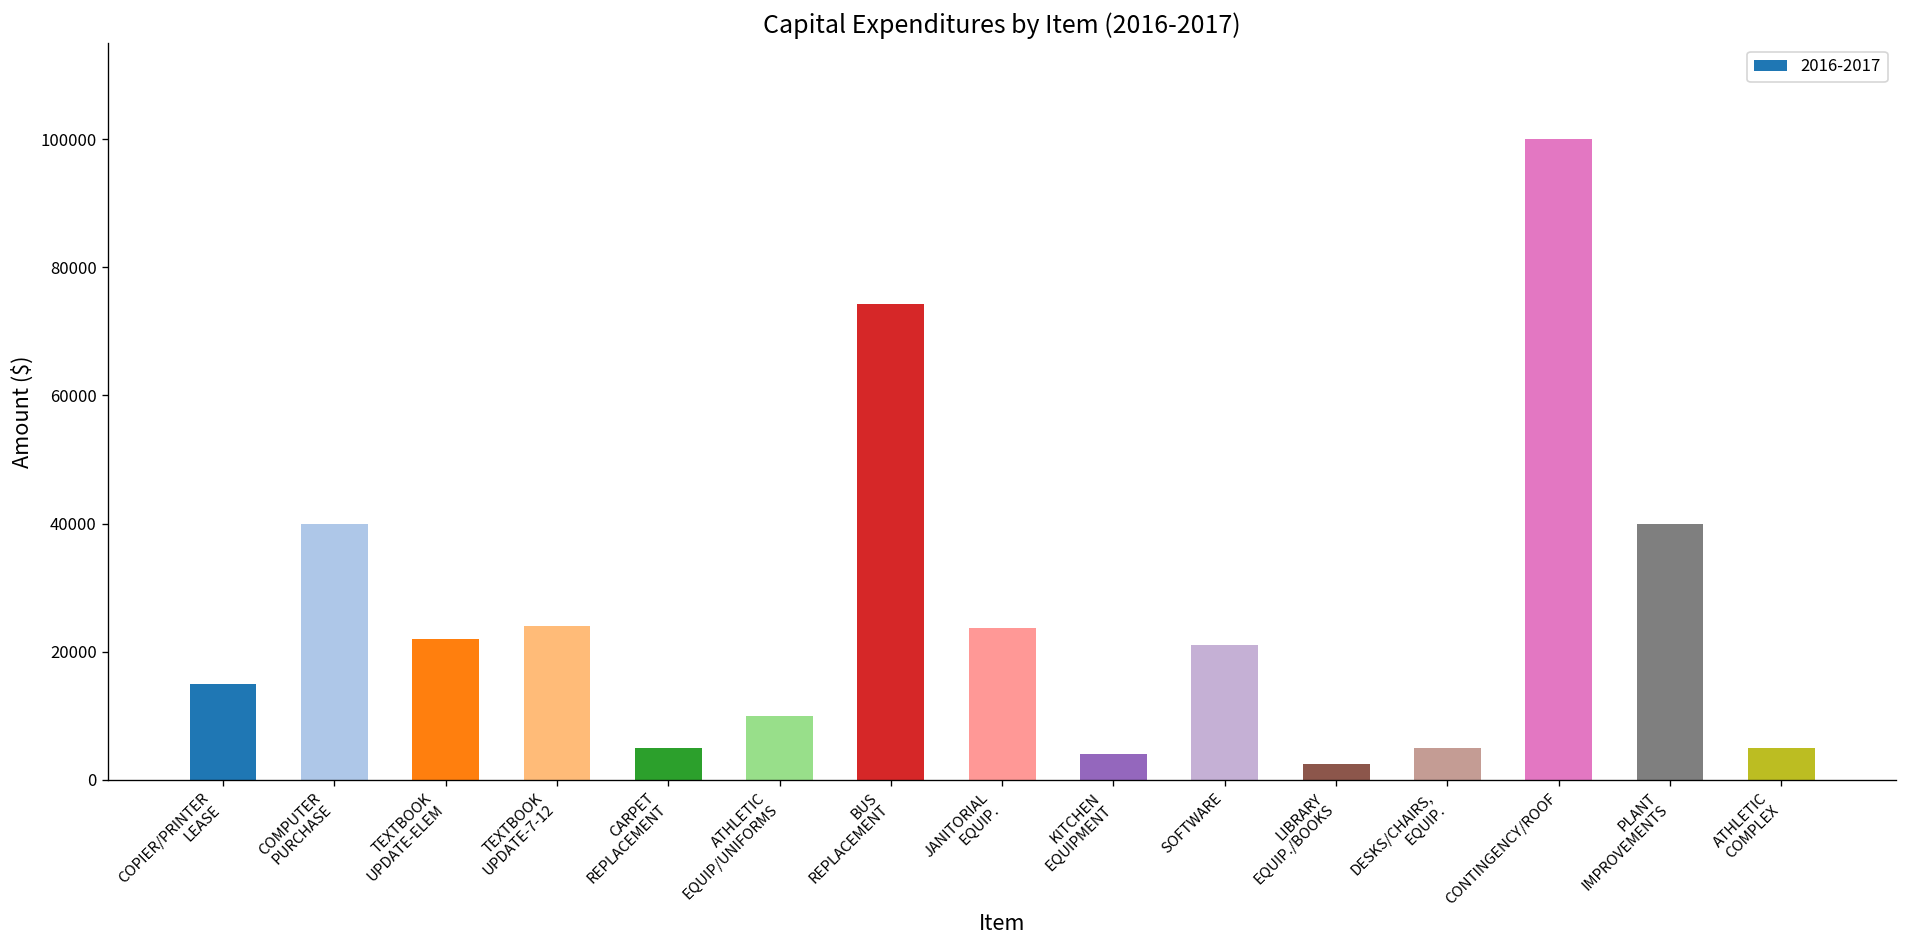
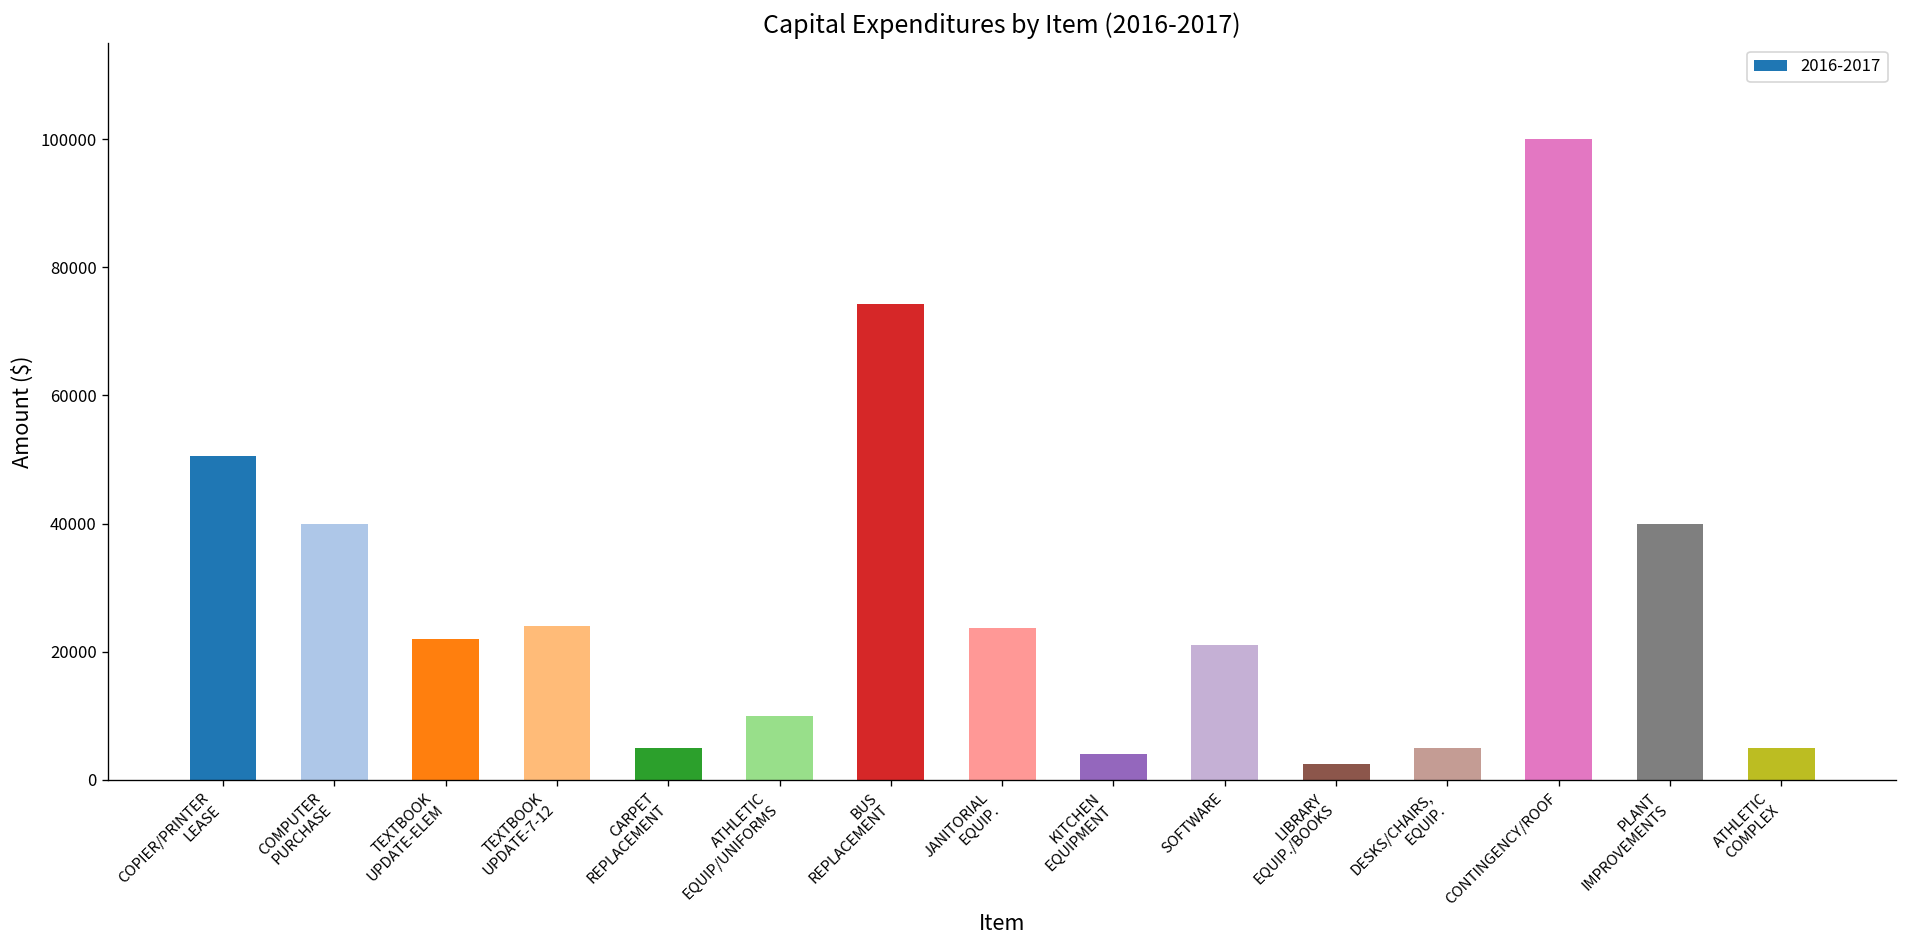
COPIER/PRINTER LEASE: 15000 -> 51000
